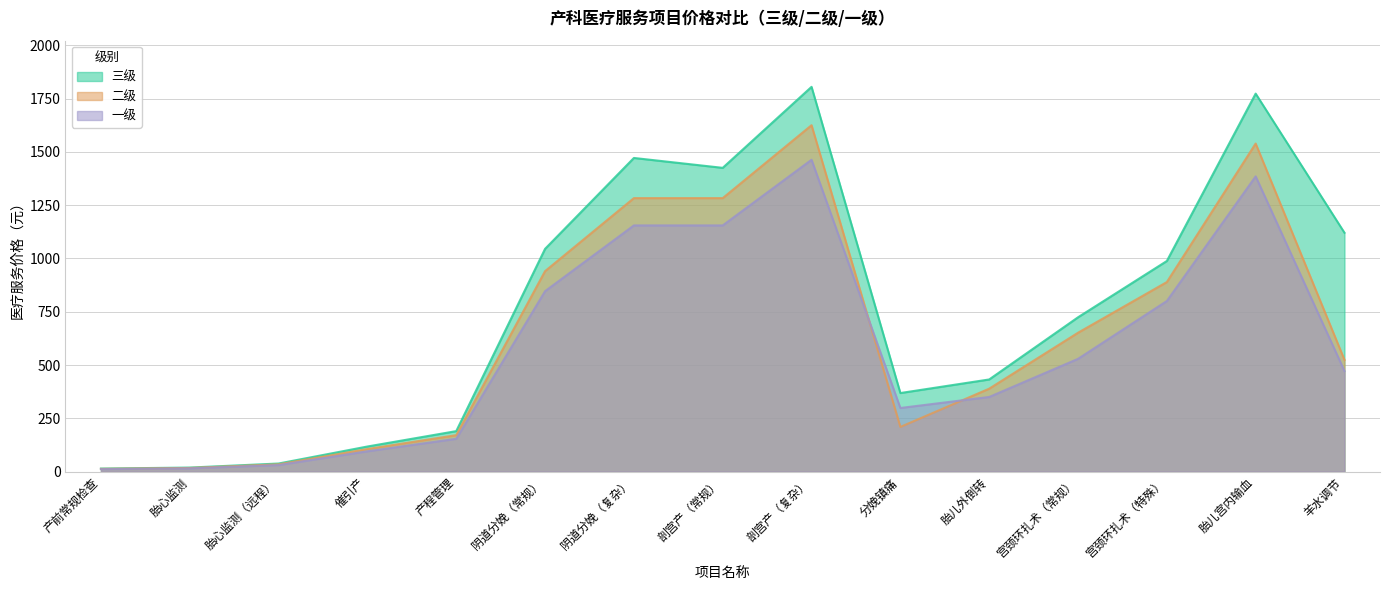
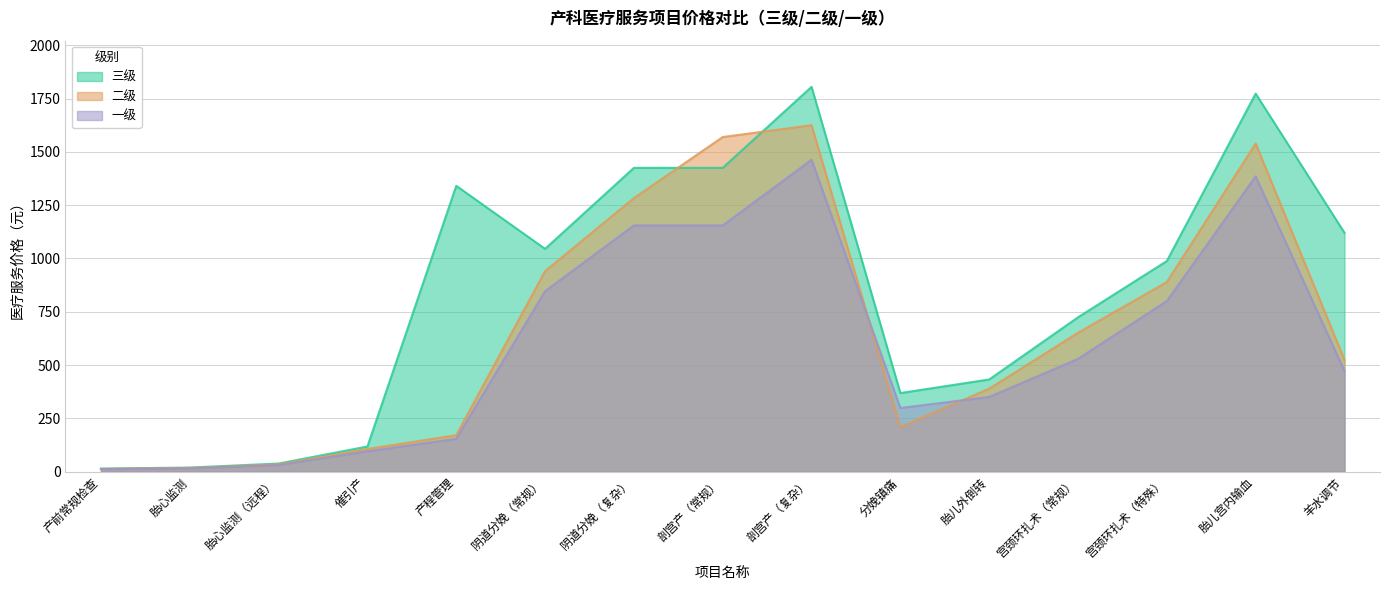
三级, 产程管理: 190 -> 1340
三级, 阴道分娩（复杂）: 1470 -> 1430
二级, 剖宫产（常规）: 1280 -> 1570
